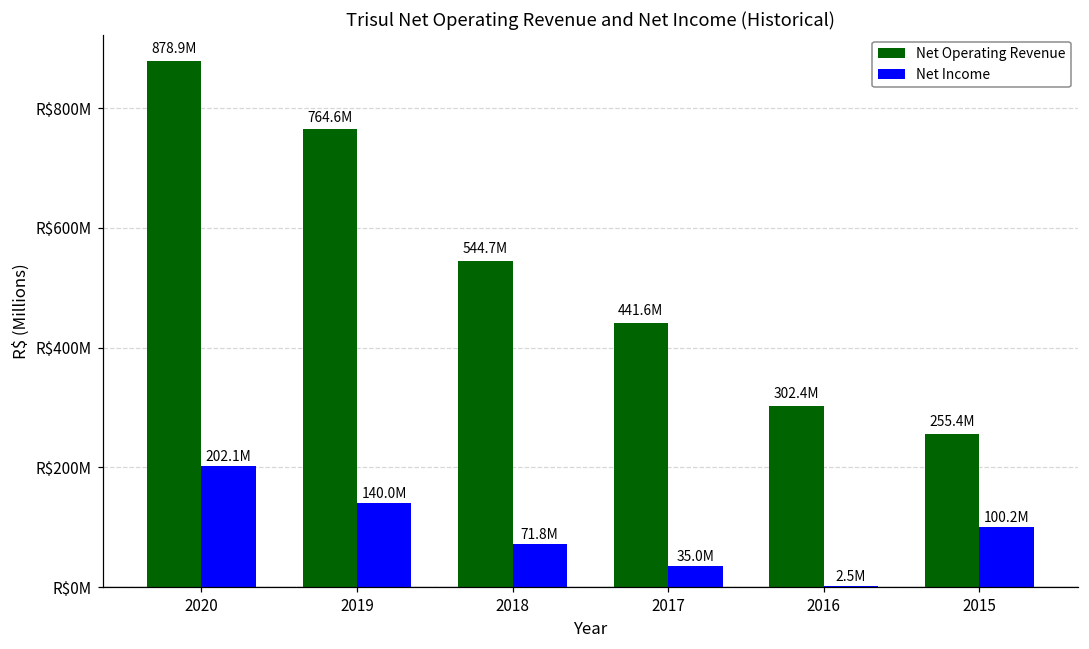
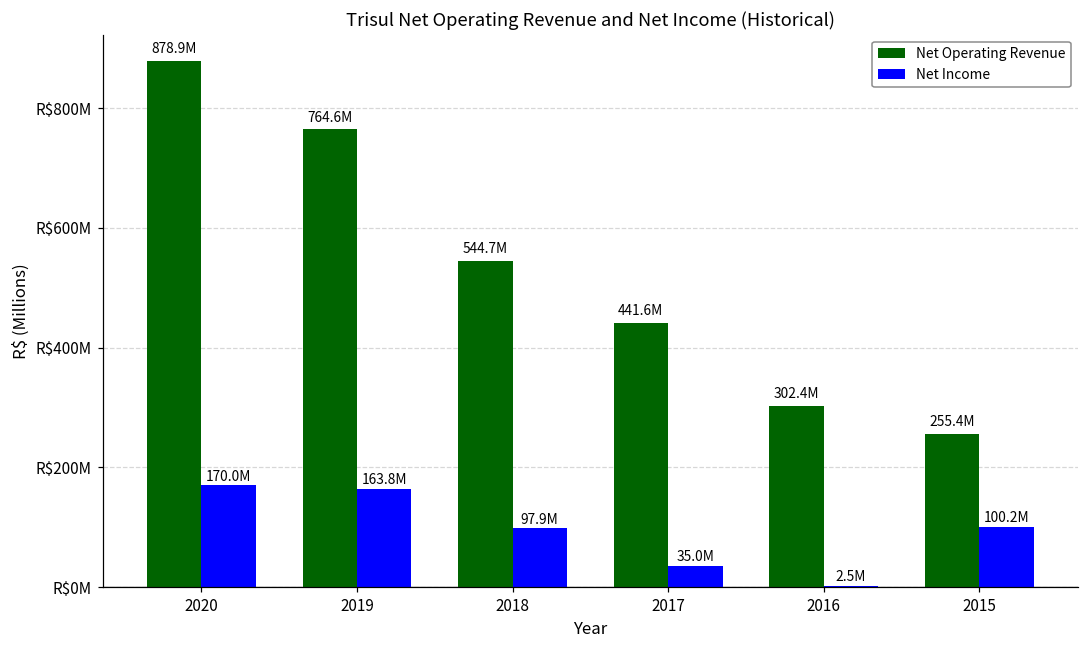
Net Income, 2020: 202.1M -> 170.0M
Net Income, 2019: 140.0M -> 163.8M
Net Income, 2018: 71.8M -> 97.9M
